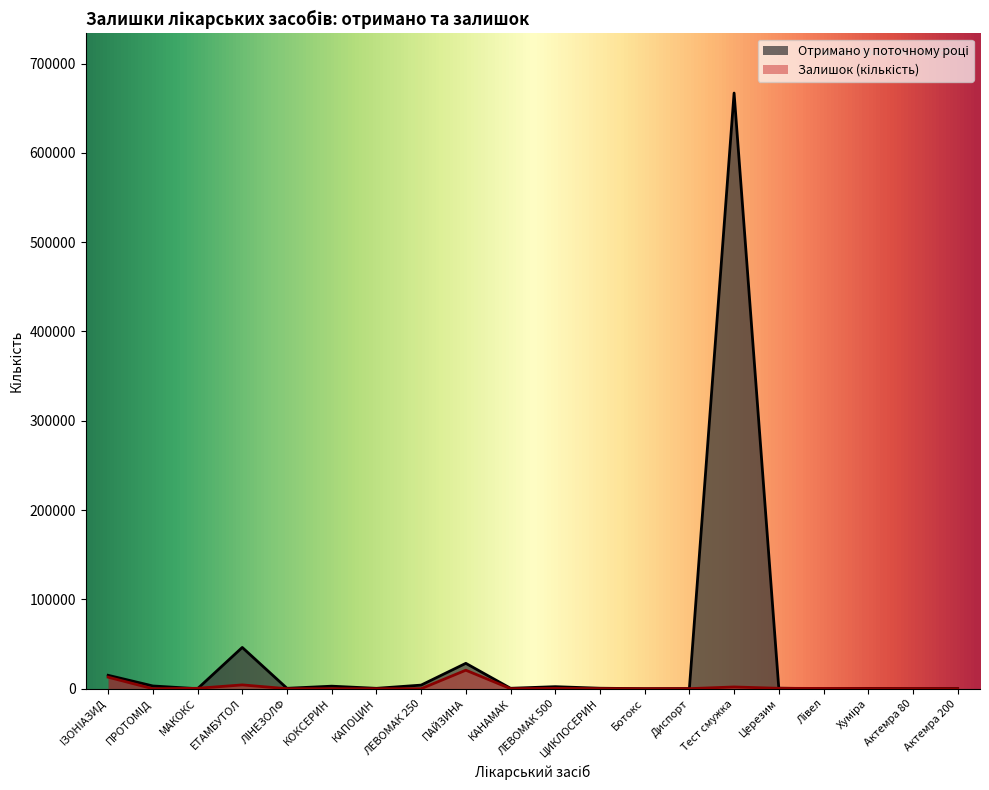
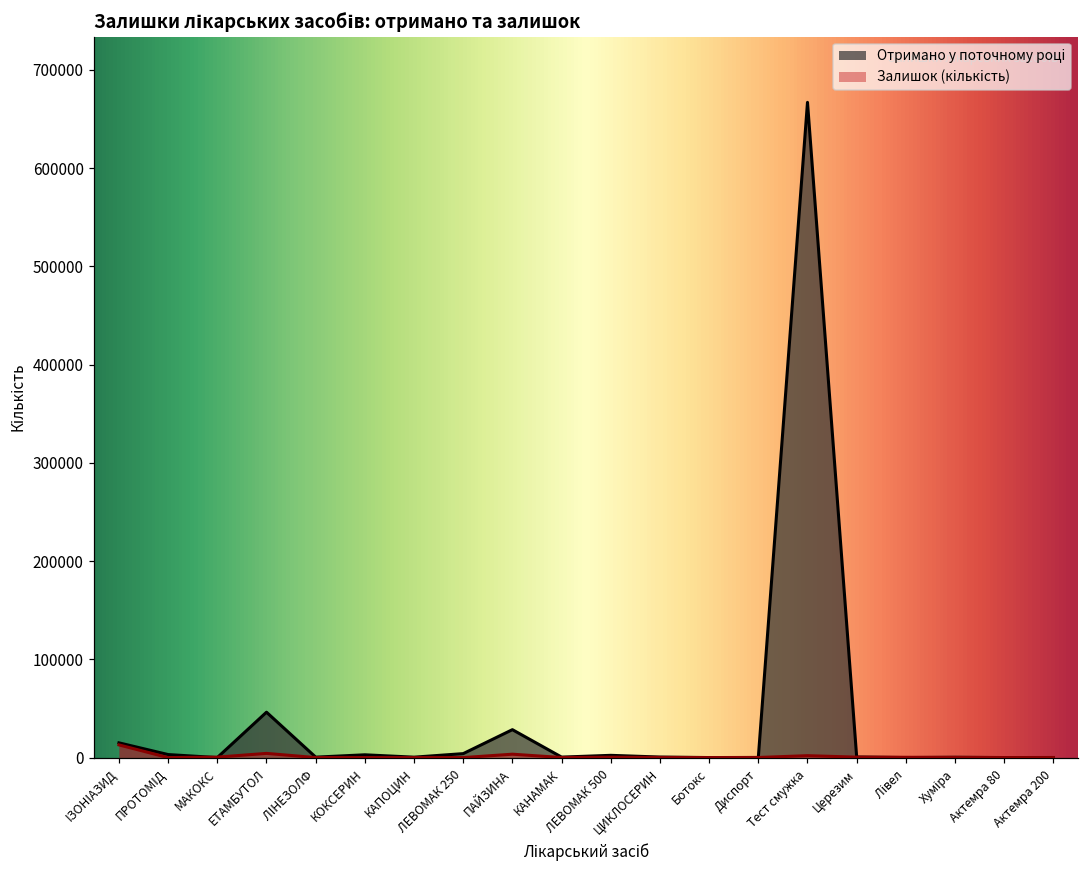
Залишок (кількість), ПАЙЗИНА: 20000 -> 0
